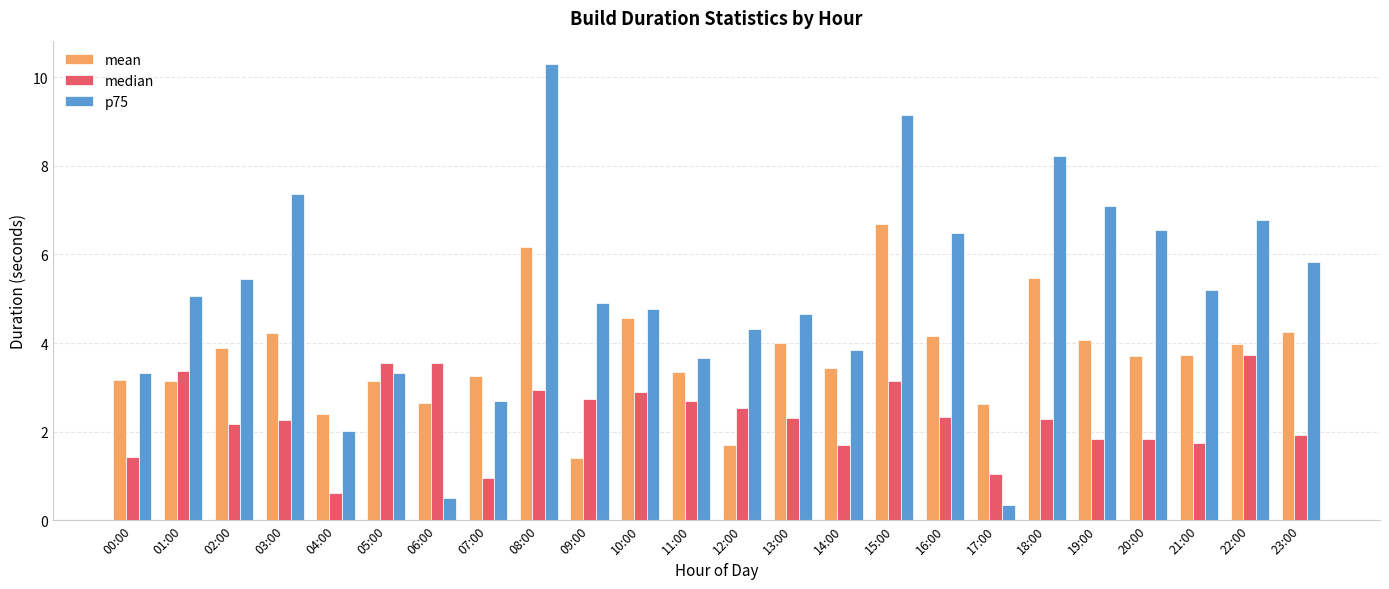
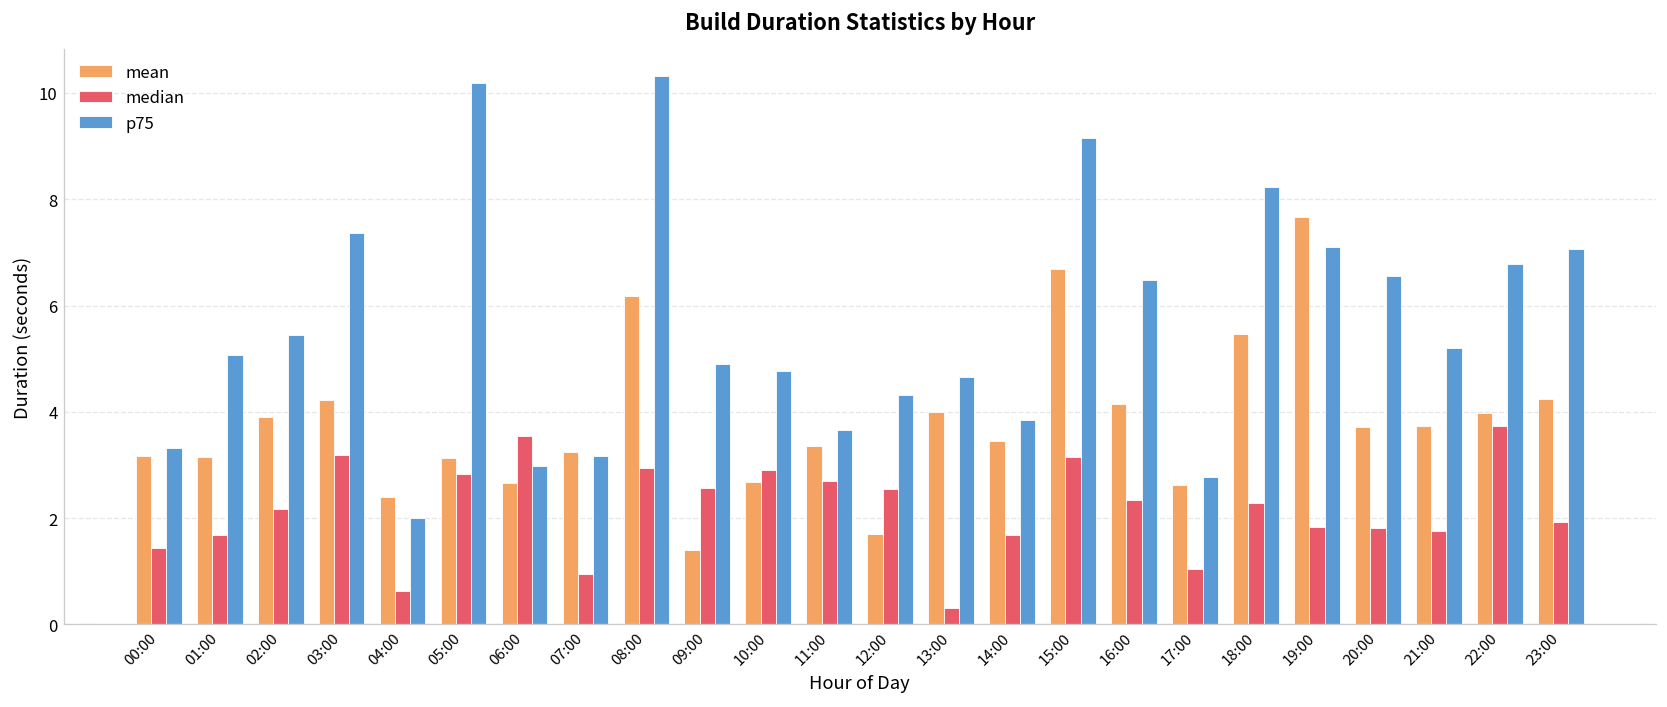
median, 01:00: 3.4 -> 1.7
median, 03:00: 2.3 -> 3.2
median, 05:00: 3.6 -> 2.8
p75, 05:00: 3.3 -> 10.2
p75, 06:00: 0.5 -> 3.0
p75, 07:00: 2.7 -> 3.2
median, 09:00: 2.7 -> 2.6
mean, 10:00: 4.6 -> 2.7
median, 13:00: 2.3 -> 0.3
p75, 17:00: 0.3 -> 2.8
mean, 19:00: 4.1 -> 7.7
p75, 23:00: 5.8 -> 7.1
